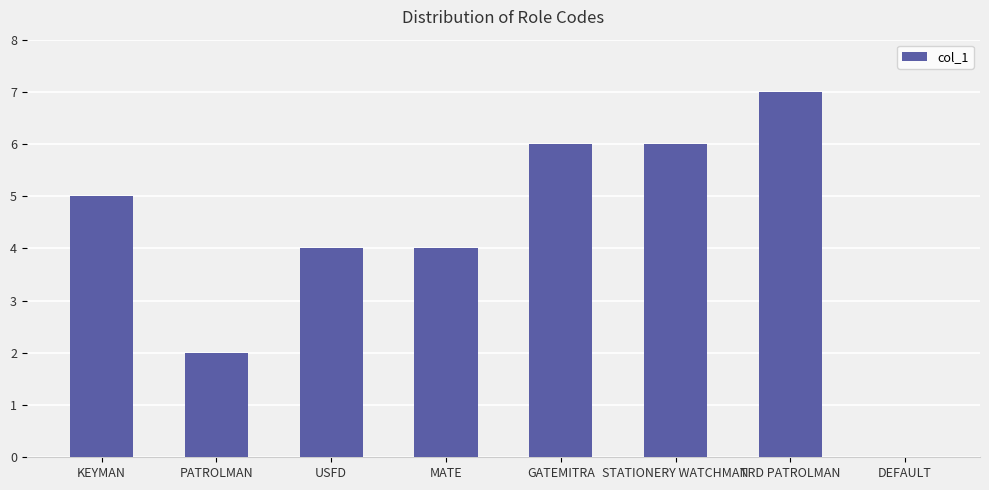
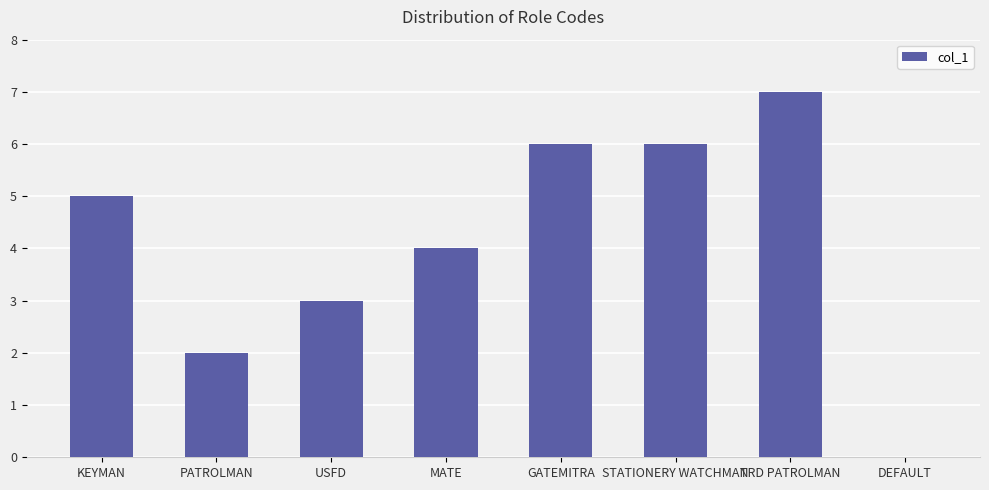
USFD: 4 -> 3
